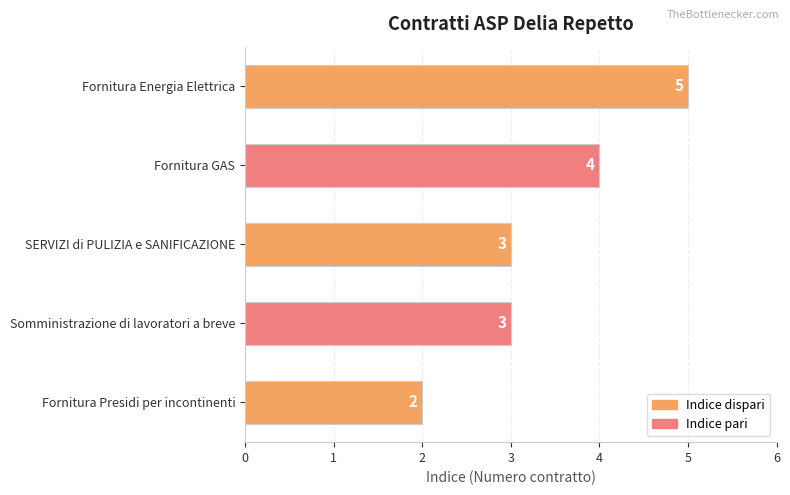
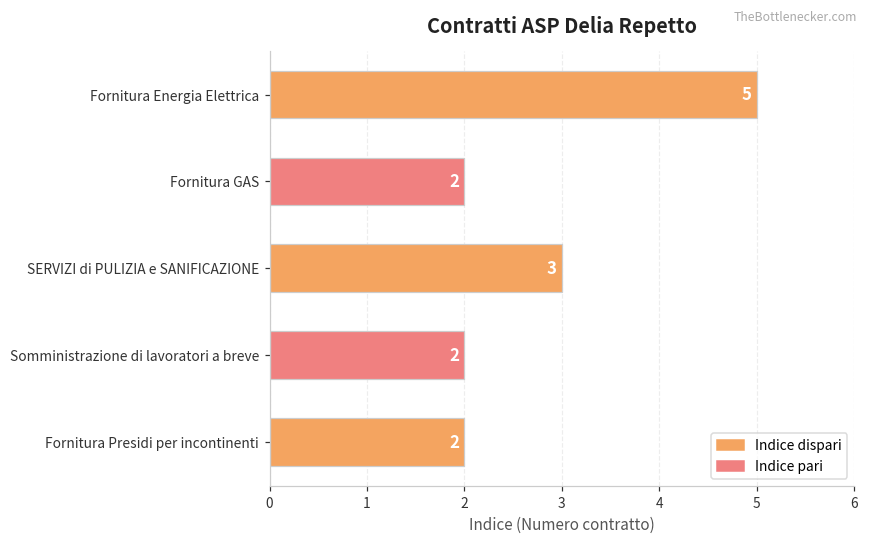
Fornitura GAS: 4 -> 2
Somministrazione di lavoratori a breve: 3 -> 2
